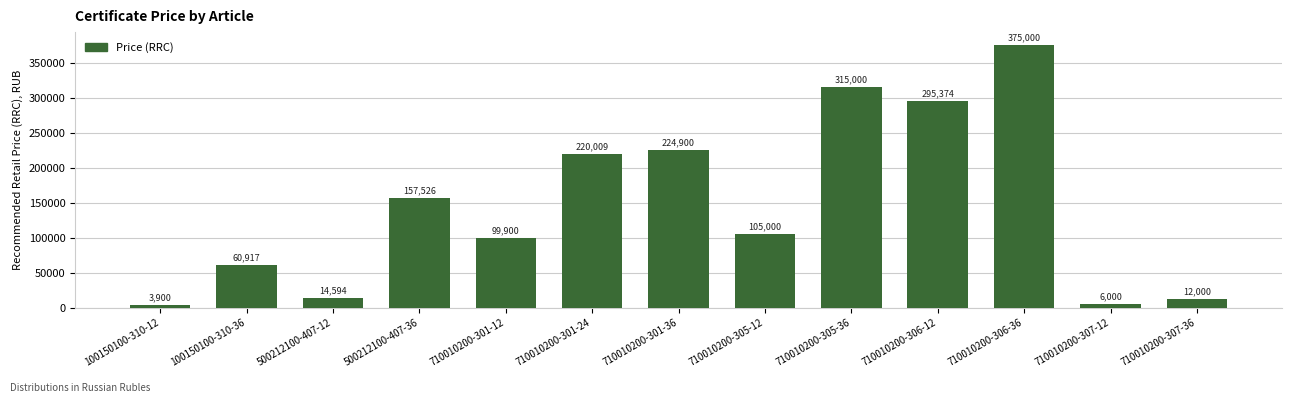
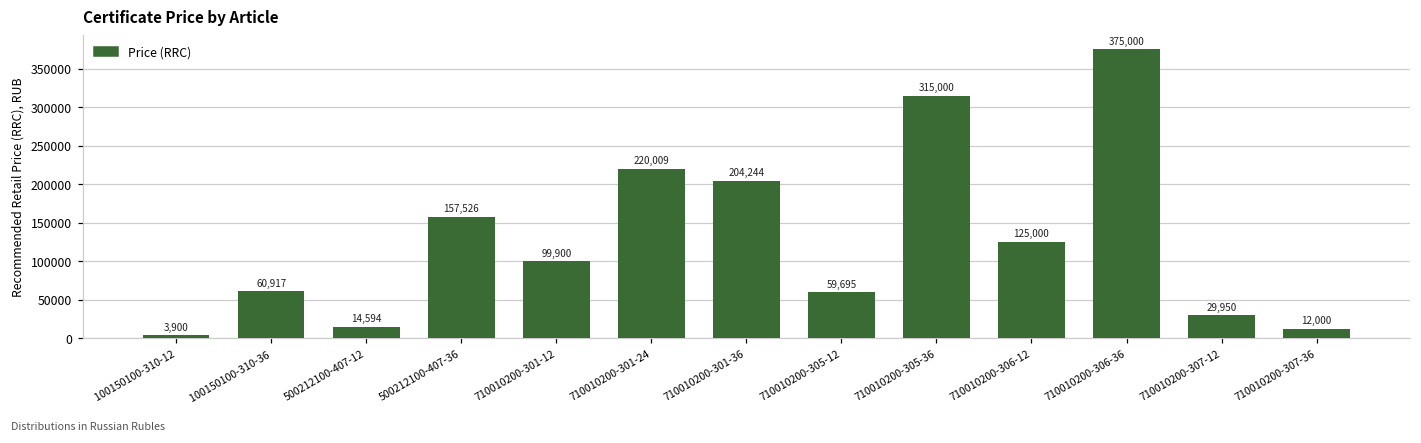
710010200-301-36: 224,900 -> 204,244
710010200-305-12: 105,000 -> 59,695
710010200-306-12: 295,374 -> 125,000
710010200-307-12: 6,000 -> 29,950
